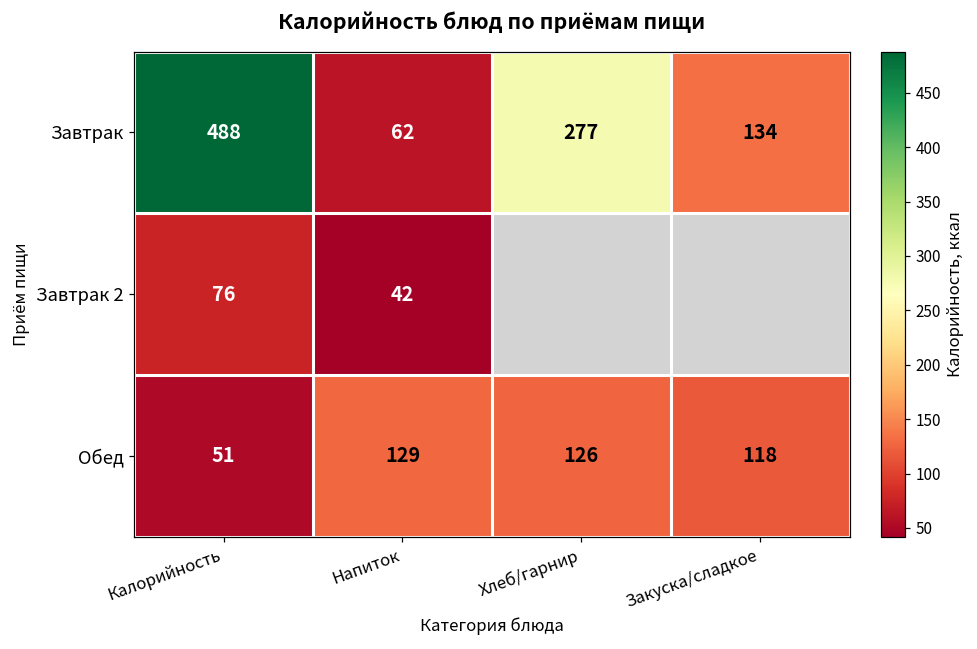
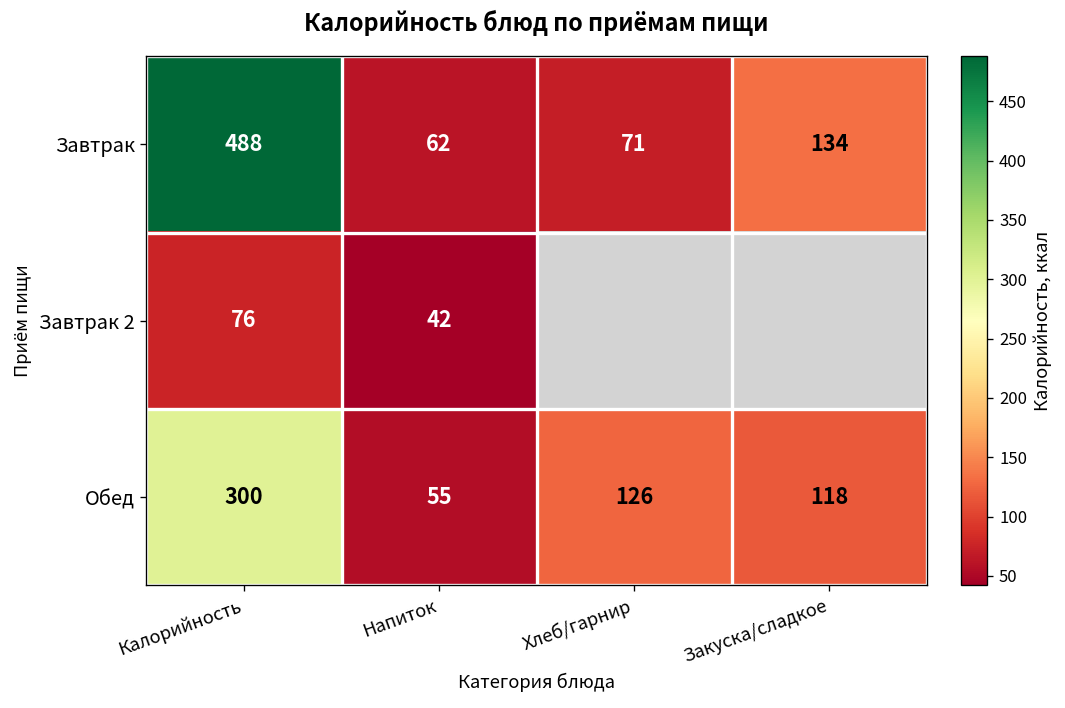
Завтрак, Хлеб/гарнир: 277 -> 71
Обед, Калорийность: 51 -> 300
Обед, Напиток: 129 -> 55
